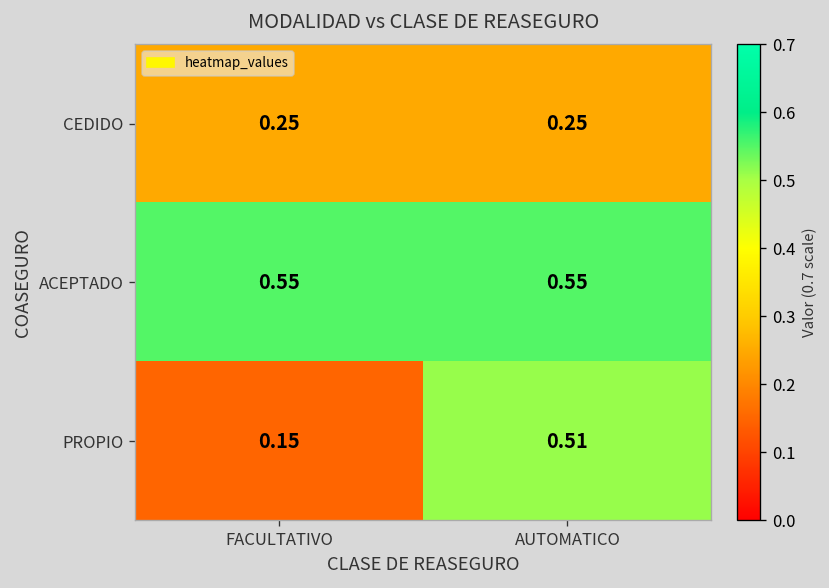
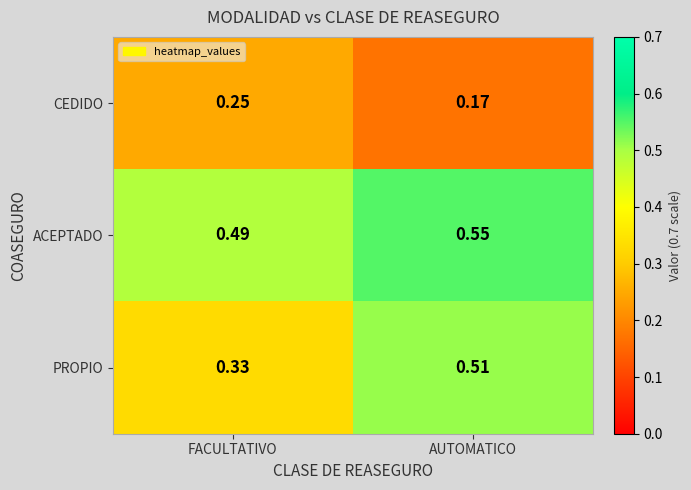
CEDIDO, AUTOMATICO: 0.25 -> 0.17
ACEPTADO, FACULTATIVO: 0.55 -> 0.49
PROPIO, FACULTATIVO: 0.15 -> 0.33
